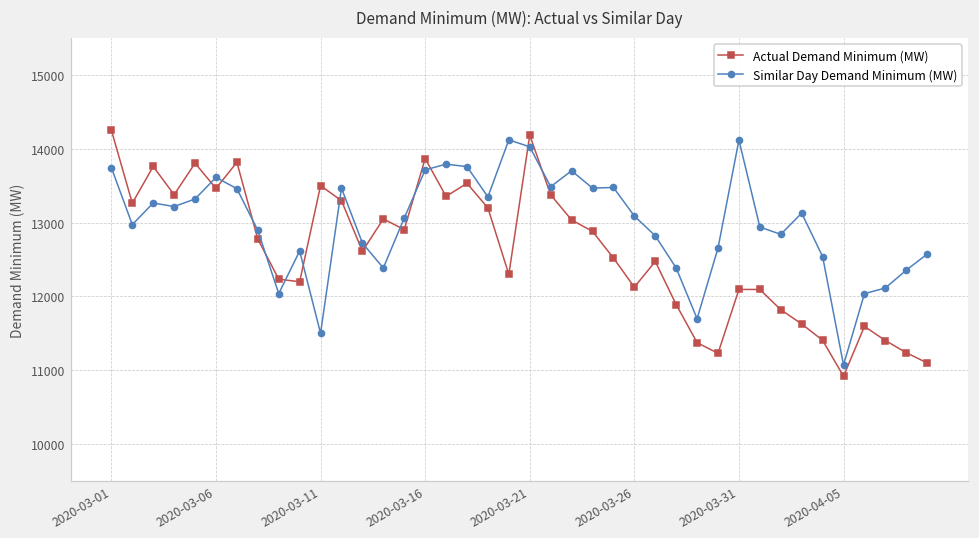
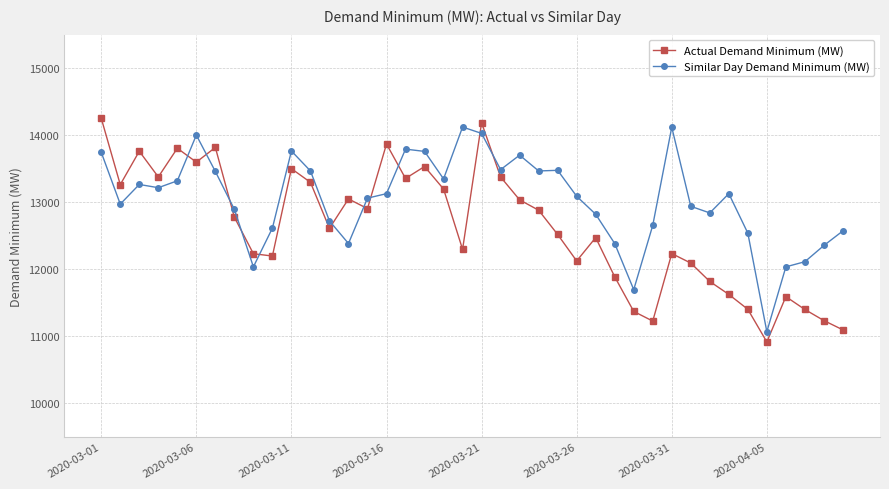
Actual Demand Minimum (MW), 2020-03-06: 13500 -> 13600
Similar Day Demand Minimum (MW), 2020-03-06: 13600 -> 14000
Similar Day Demand Minimum (MW), 2020-03-11: 11500 -> 13800
Similar Day Demand Minimum (MW), 2020-03-16: 13700 -> 13100
Actual Demand Minimum (MW), 2020-03-31: 12100 -> 12200
